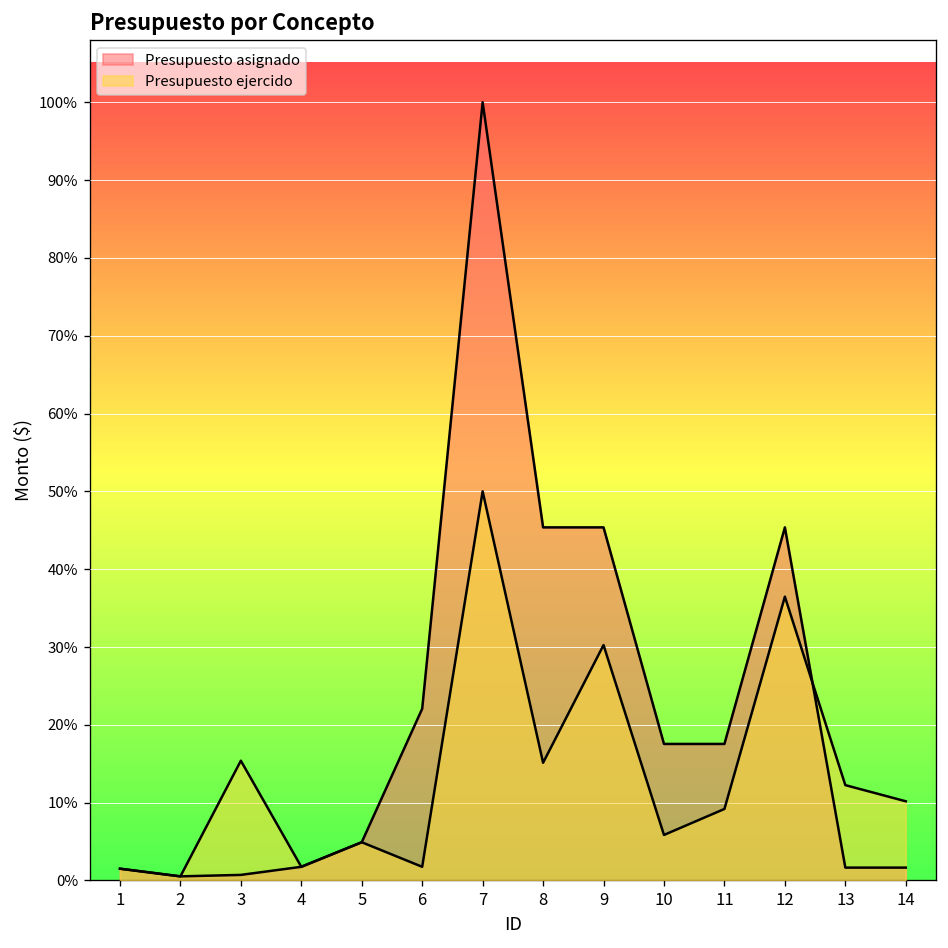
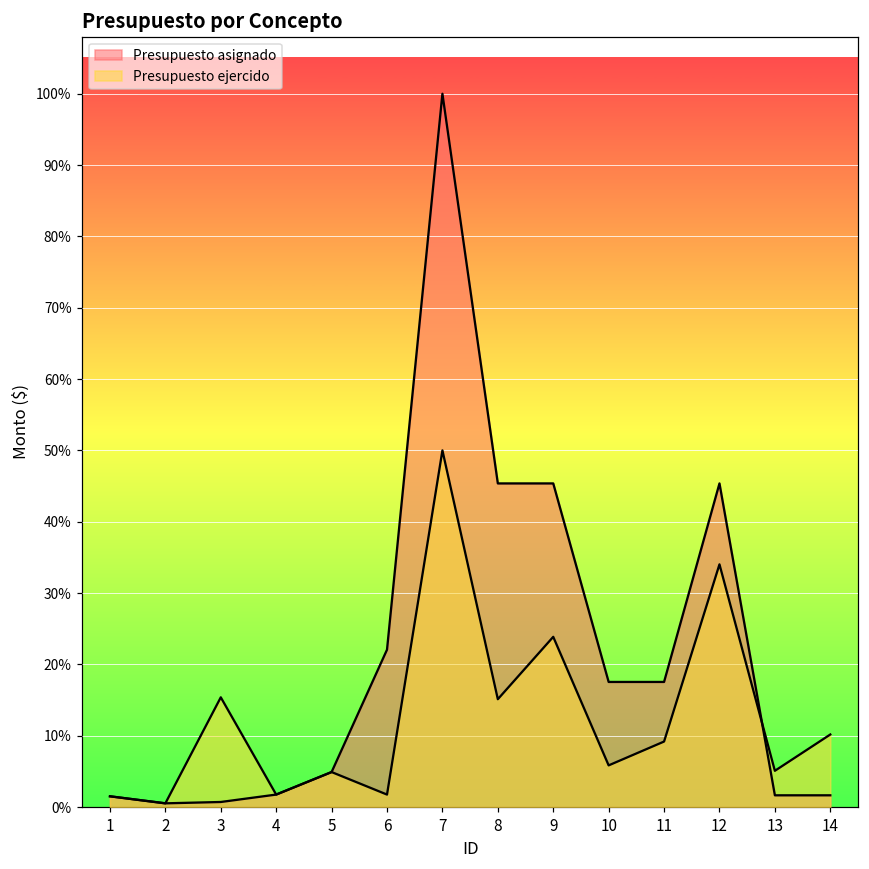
Presupuesto ejercido, 9: 30% -> 24%
Presupuesto ejercido, 12: 36% -> 34%
Presupuesto ejercido, 13: 12% -> 5%
